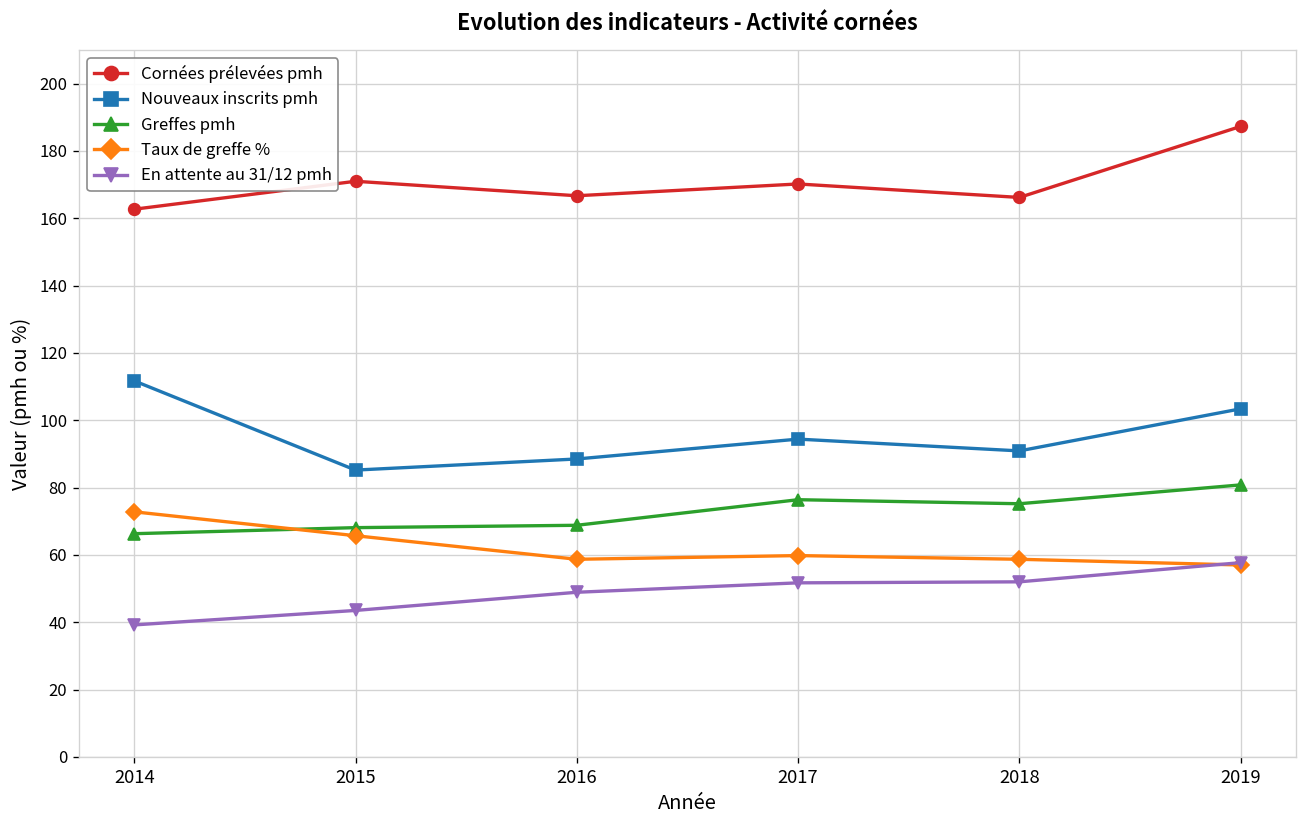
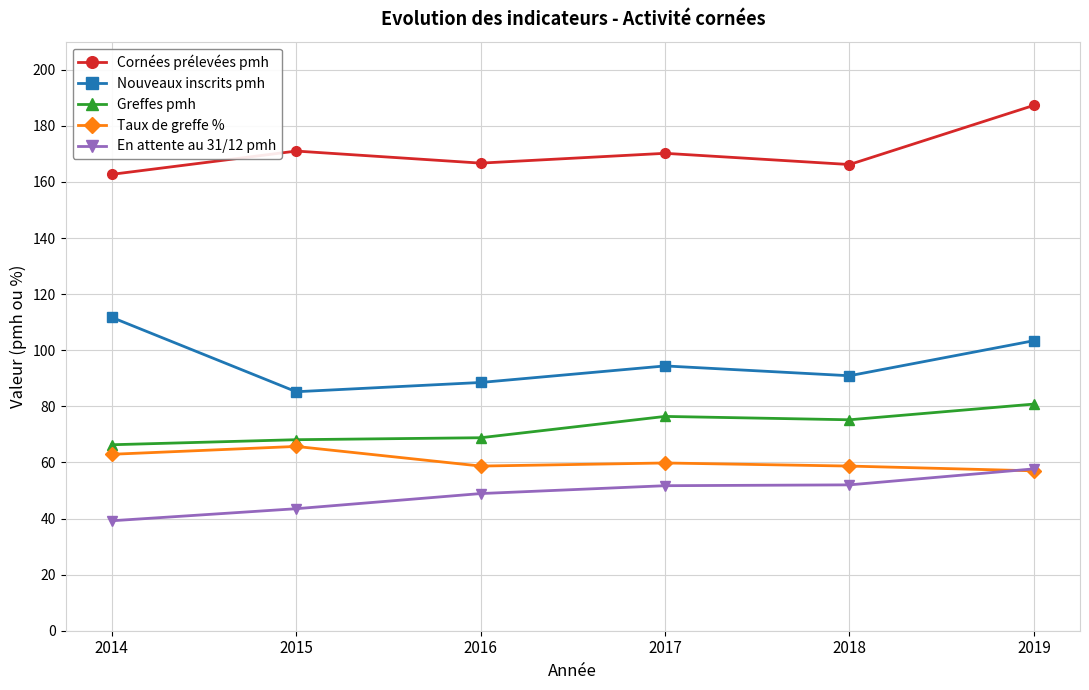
Taux de greffe %, 2014: 73 -> 63
